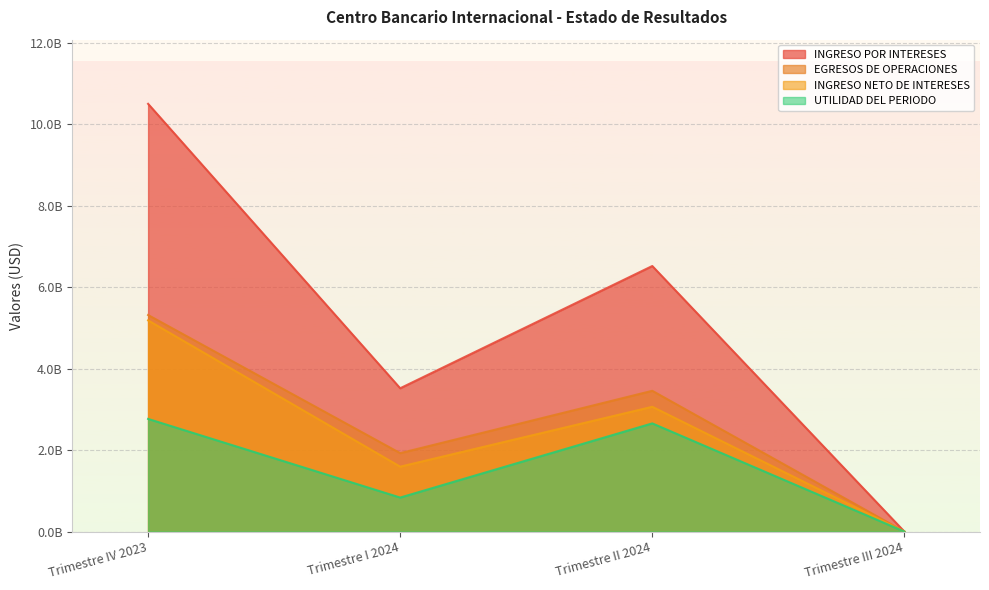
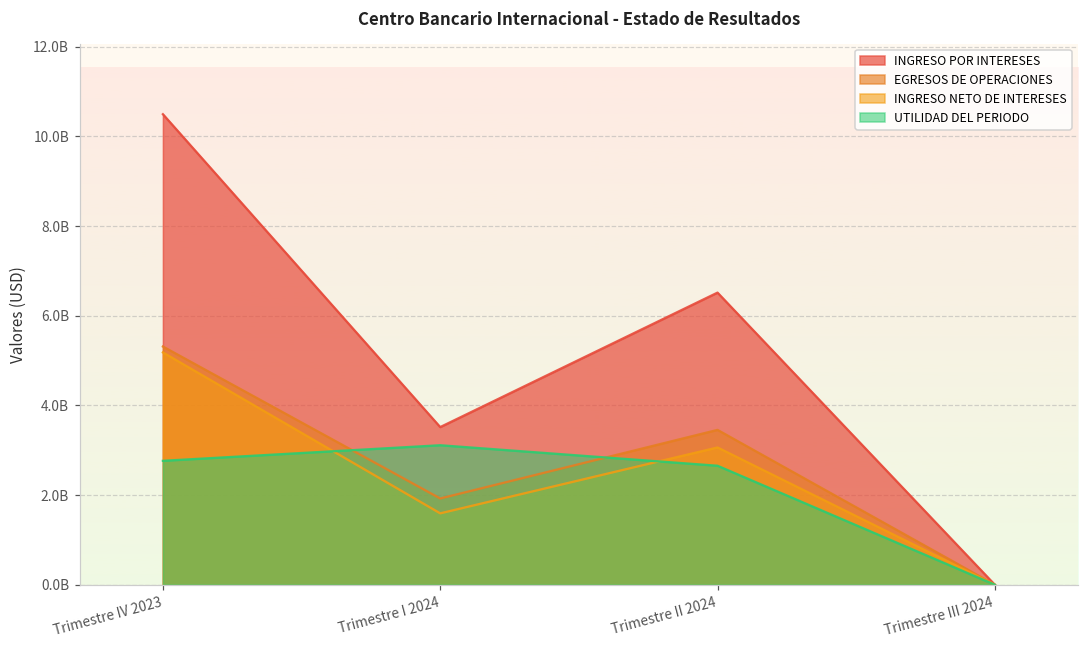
UTILIDAD DEL PERIODO, Trimestre I 2024: 800000000 -> 3100000000
